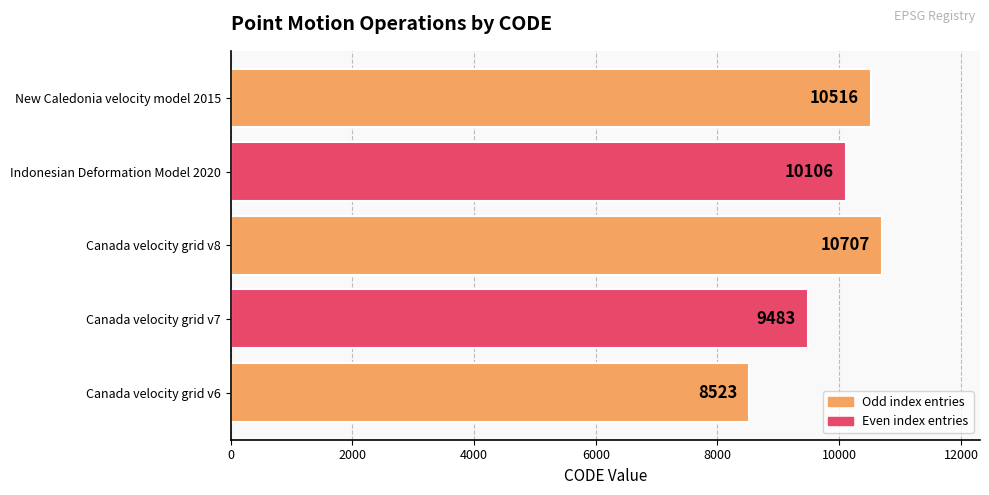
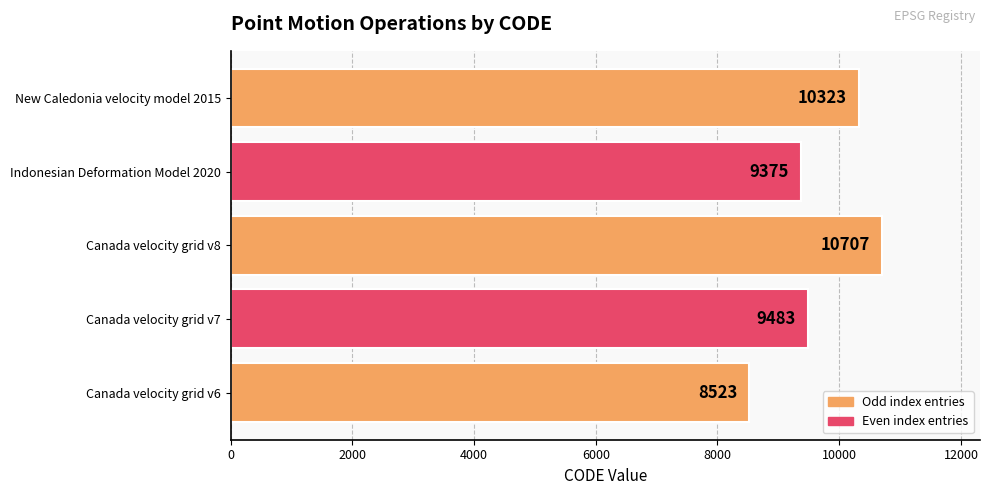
New Caledonia velocity model 2015: 10516 -> 10323
Indonesian Deformation Model 2020: 10106 -> 9375
